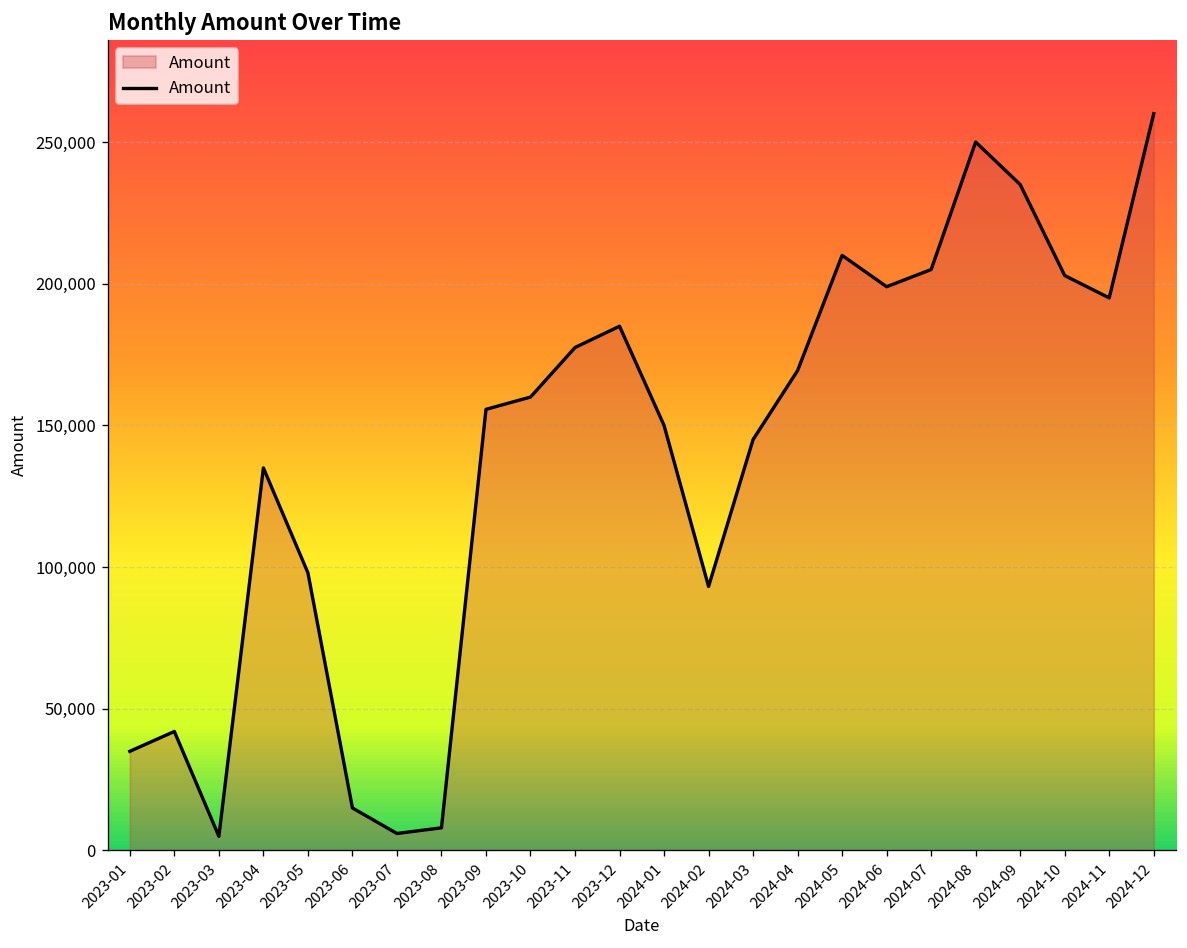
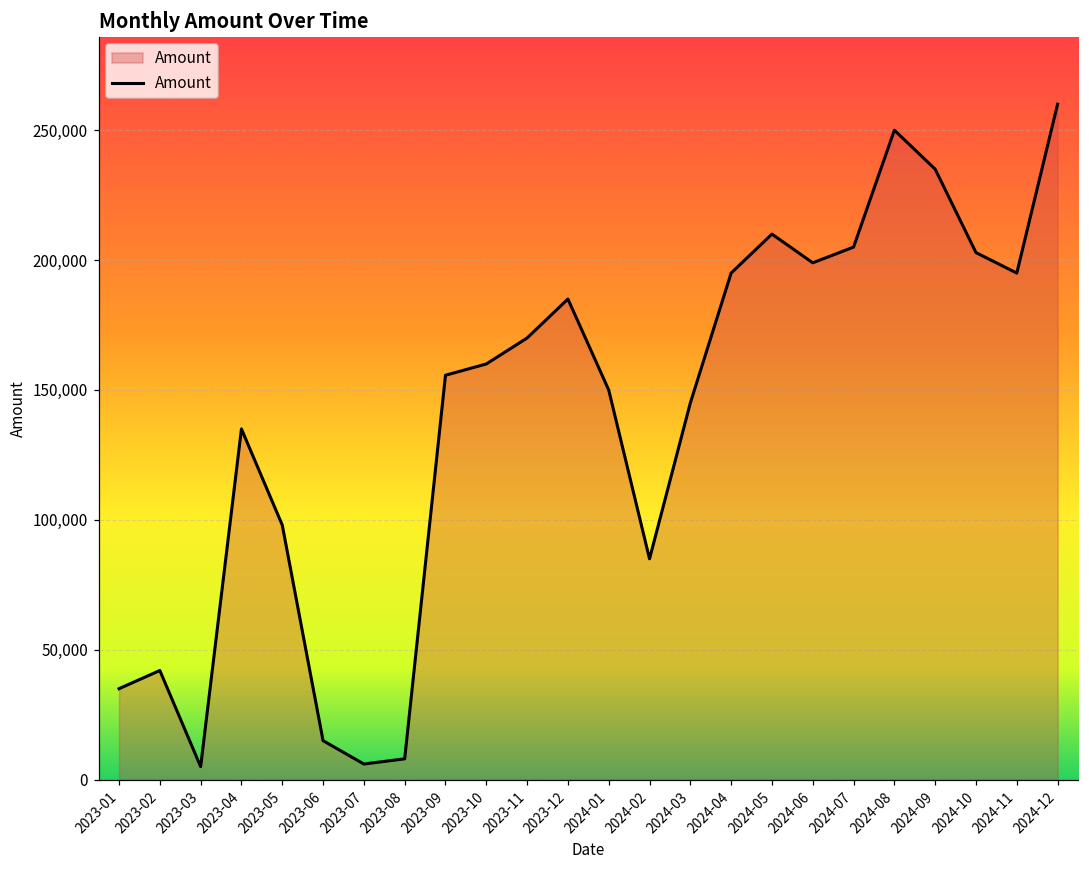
2023-11: 177,000 -> 170,000
2024-02: 93,000 -> 85,000
2024-04: 169,000 -> 195,000
